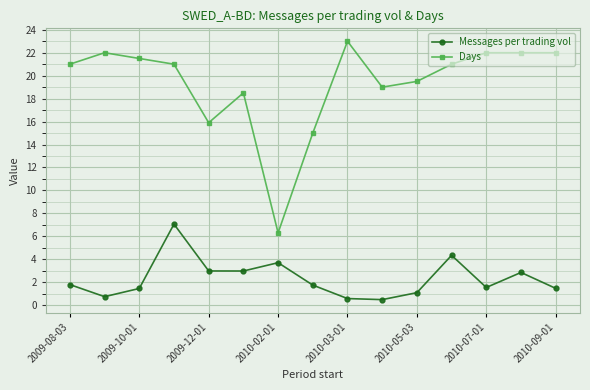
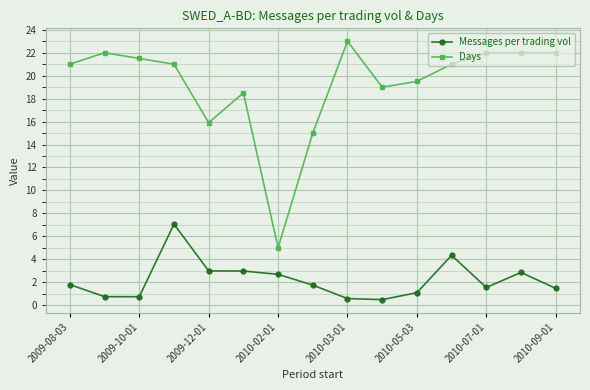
Messages per trading vol, 2009-10-01: 1.5 -> 0.7
Messages per trading vol, 2010-02-01: 3.7 -> 2.7
Days, 2010-02-01: 6.3 -> 5.0
